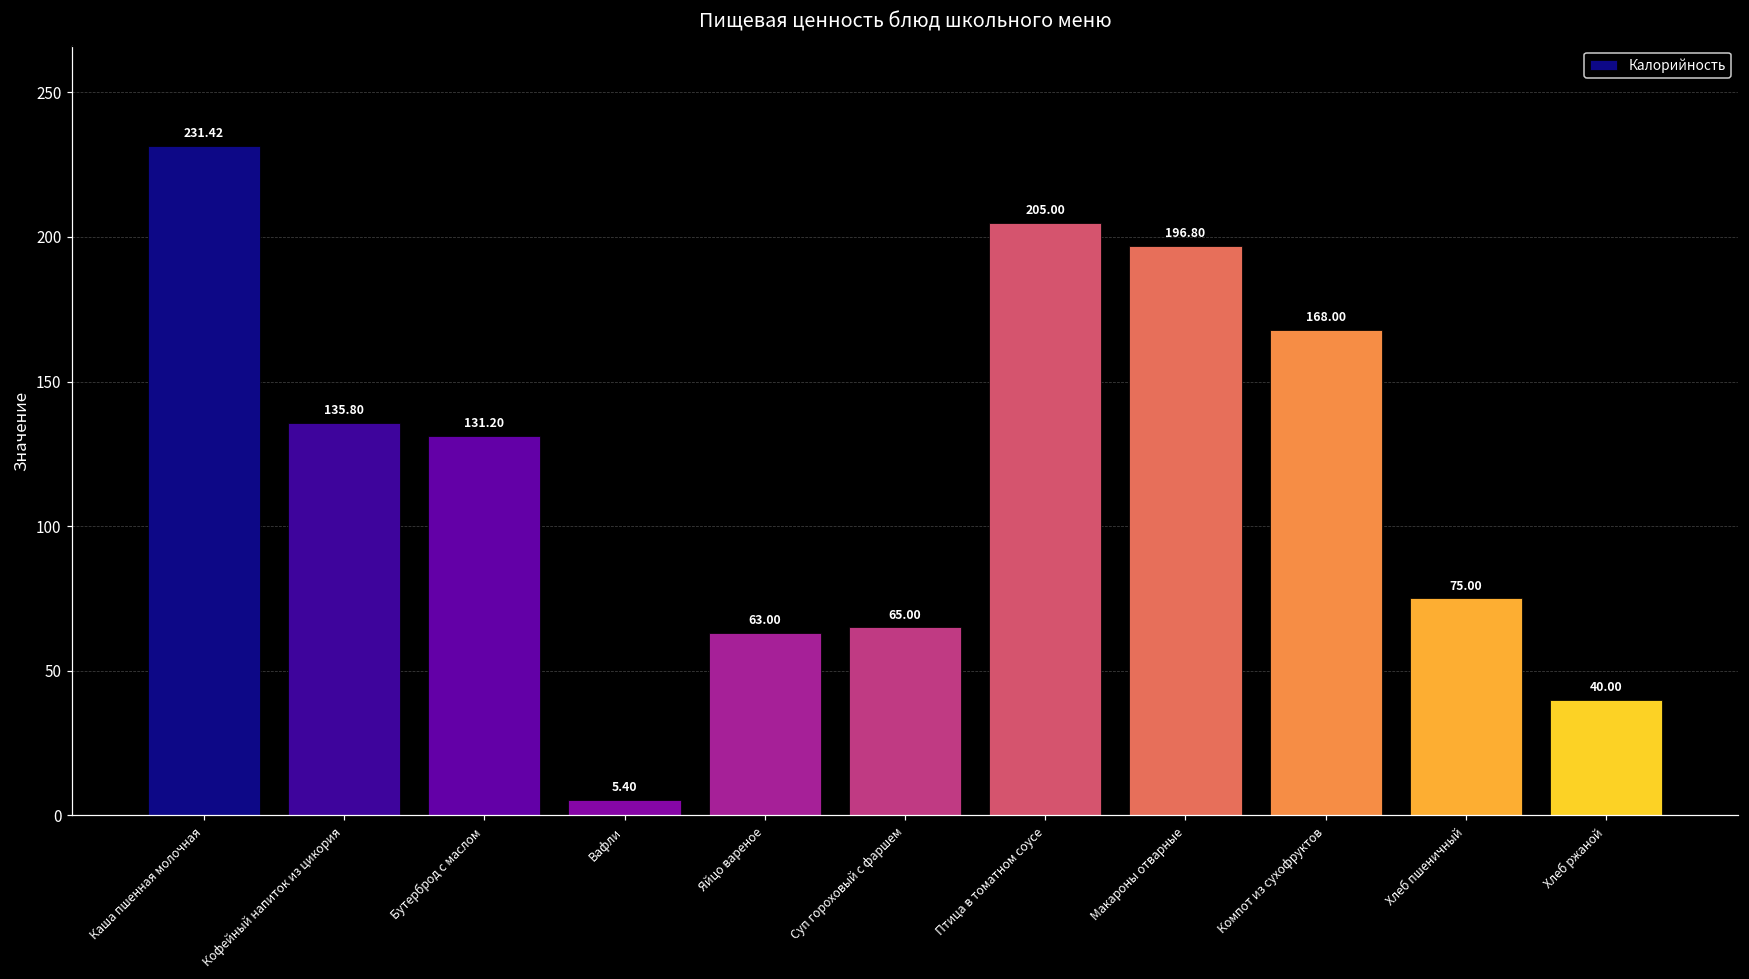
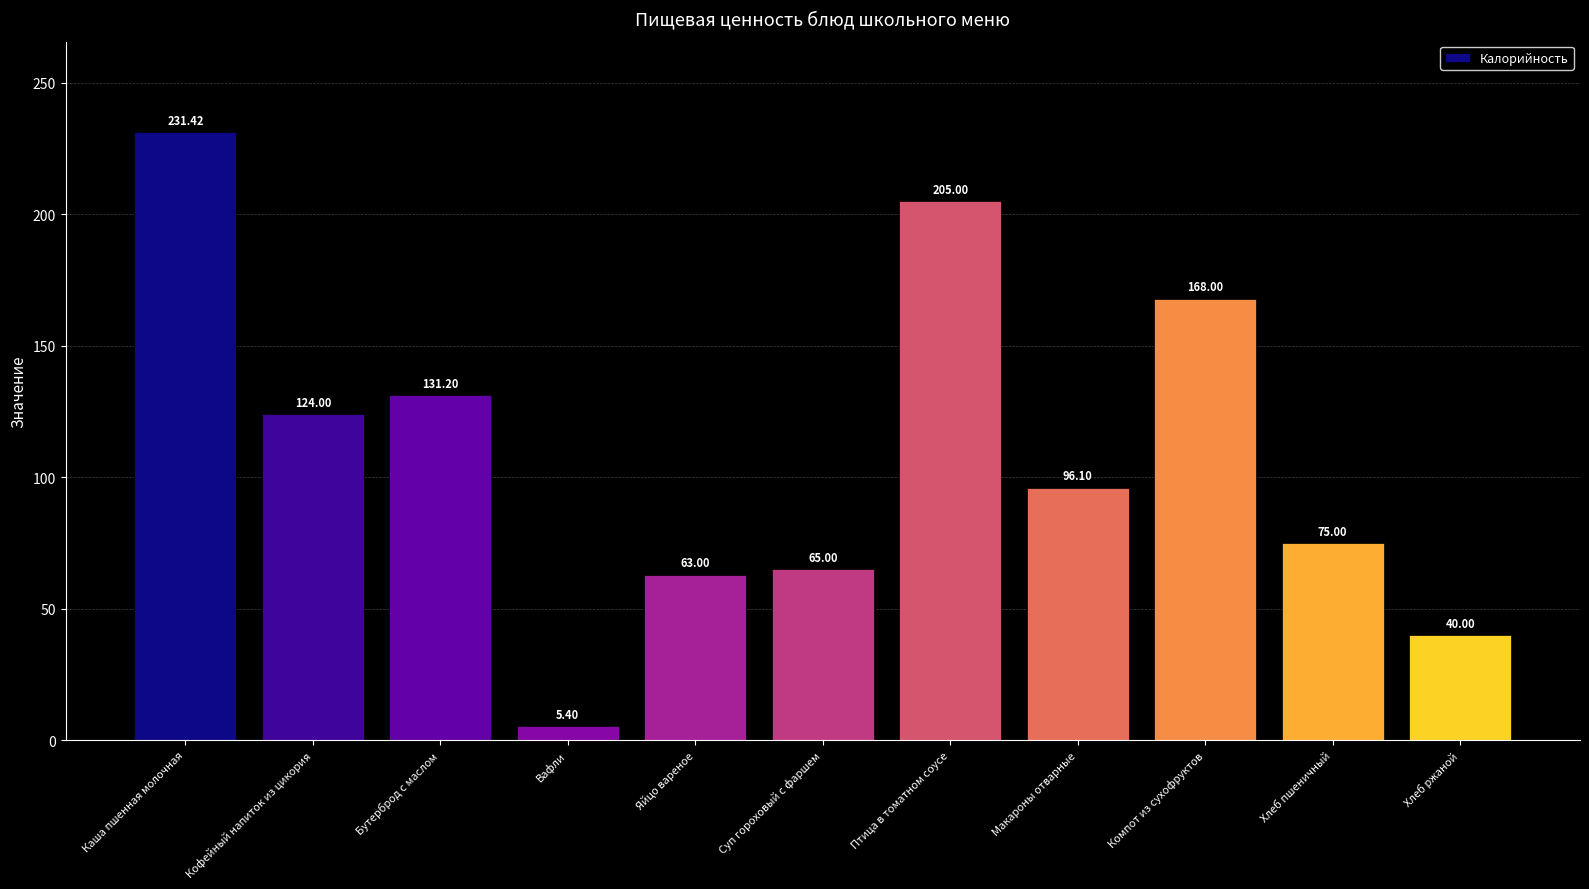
Кофейный напиток из цикория: 135.80 -> 124.00
Макароны отварные: 196.80 -> 96.10
